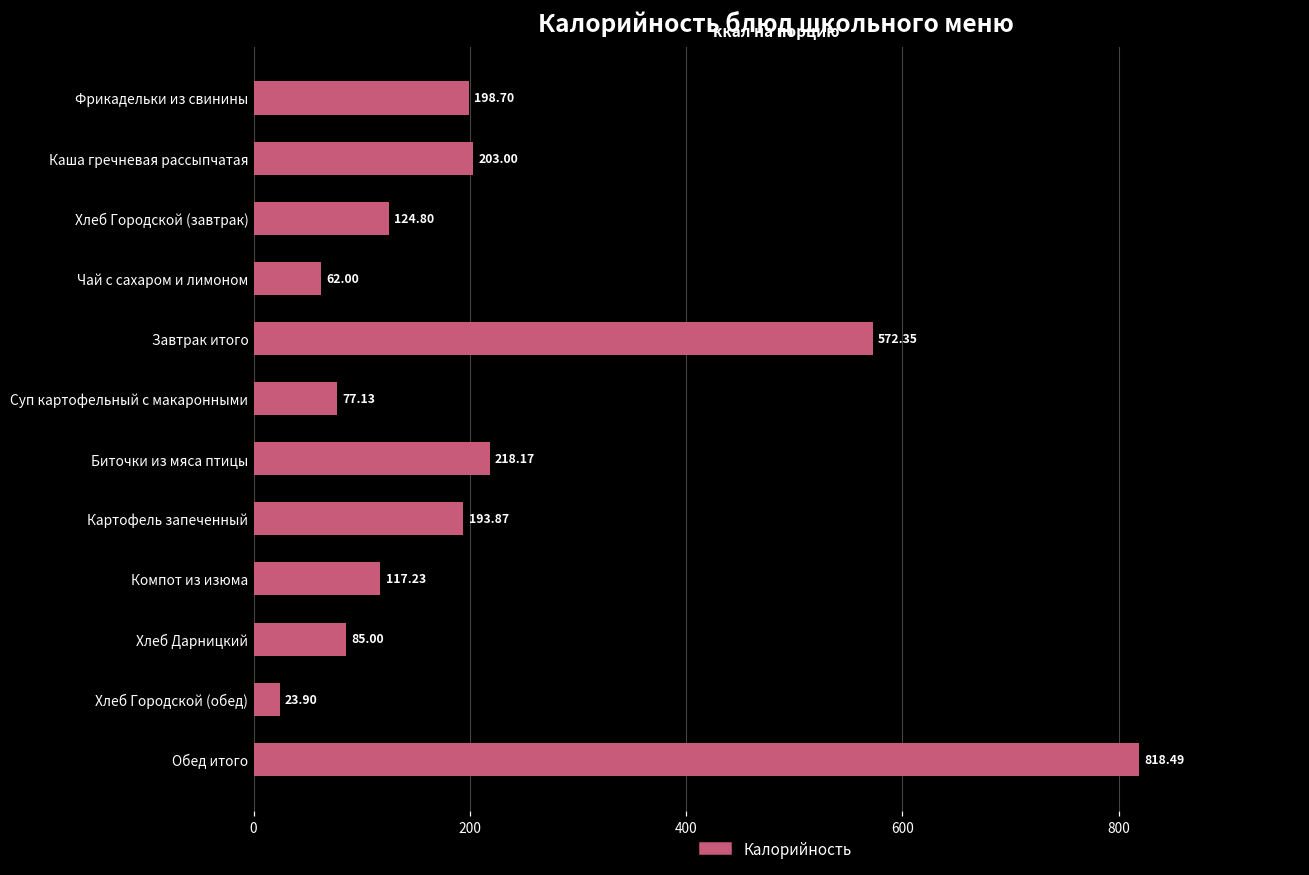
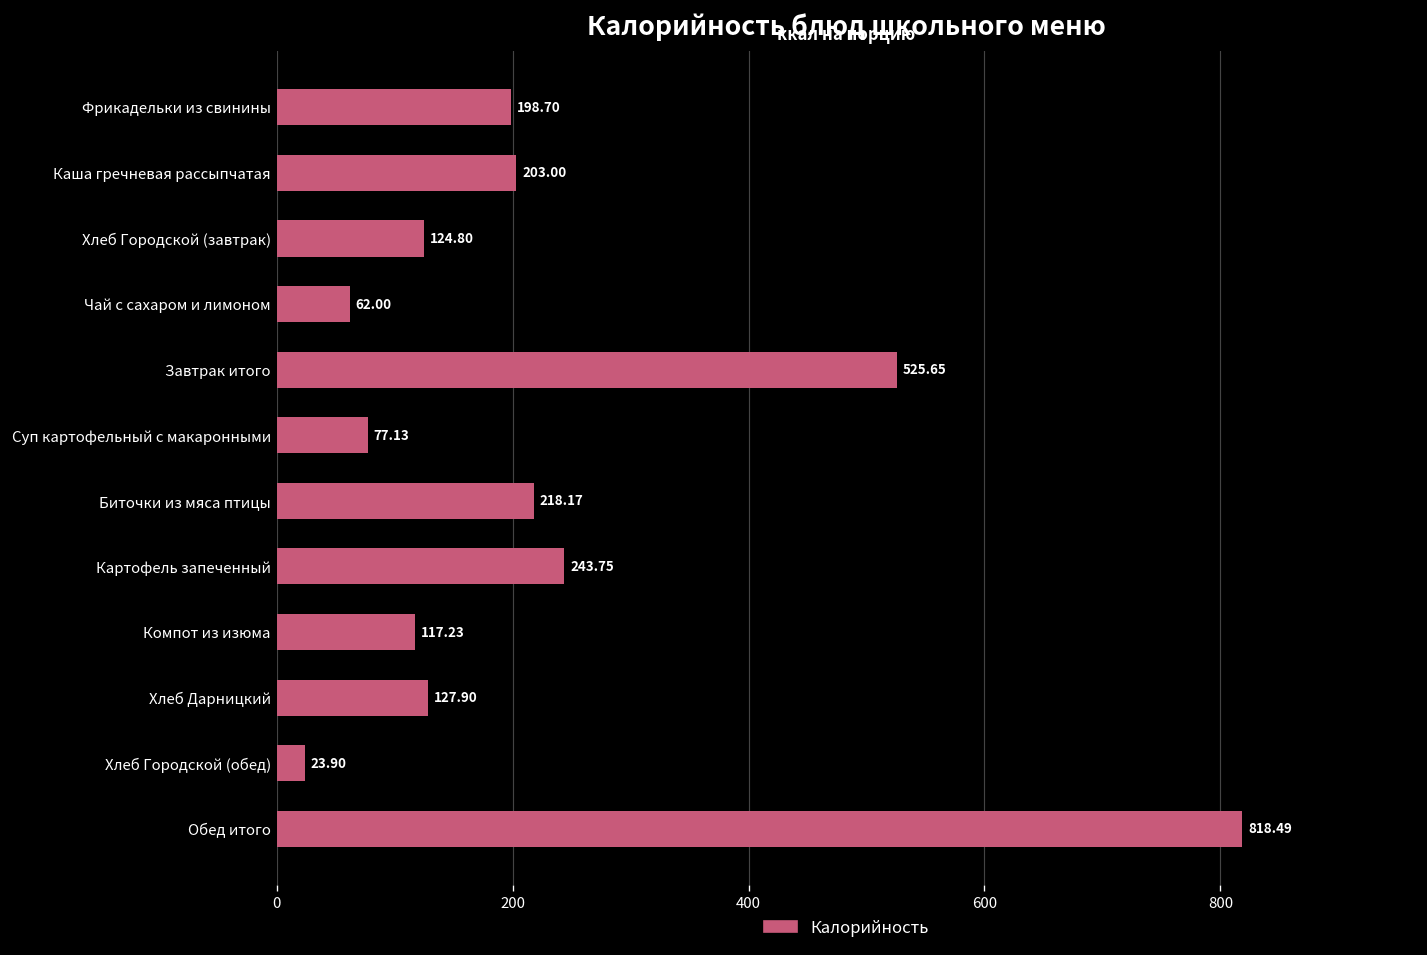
Завтрак итого: 572.35 -> 525.65
Картофель запеченный: 193.87 -> 243.75
Хлеб Дарницкий: 85.00 -> 127.90
